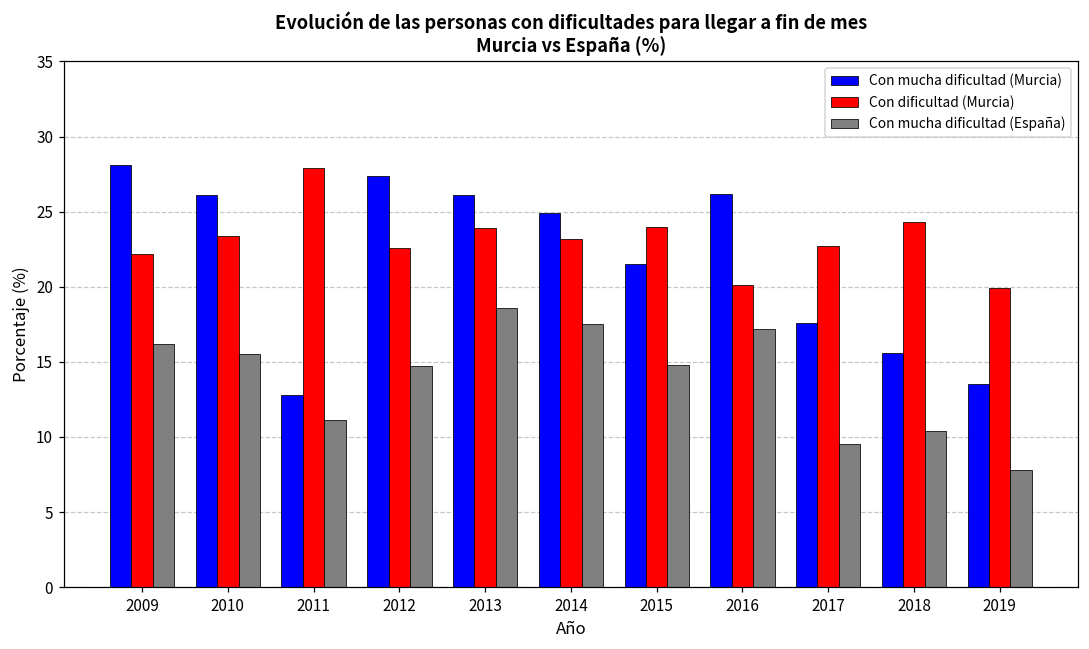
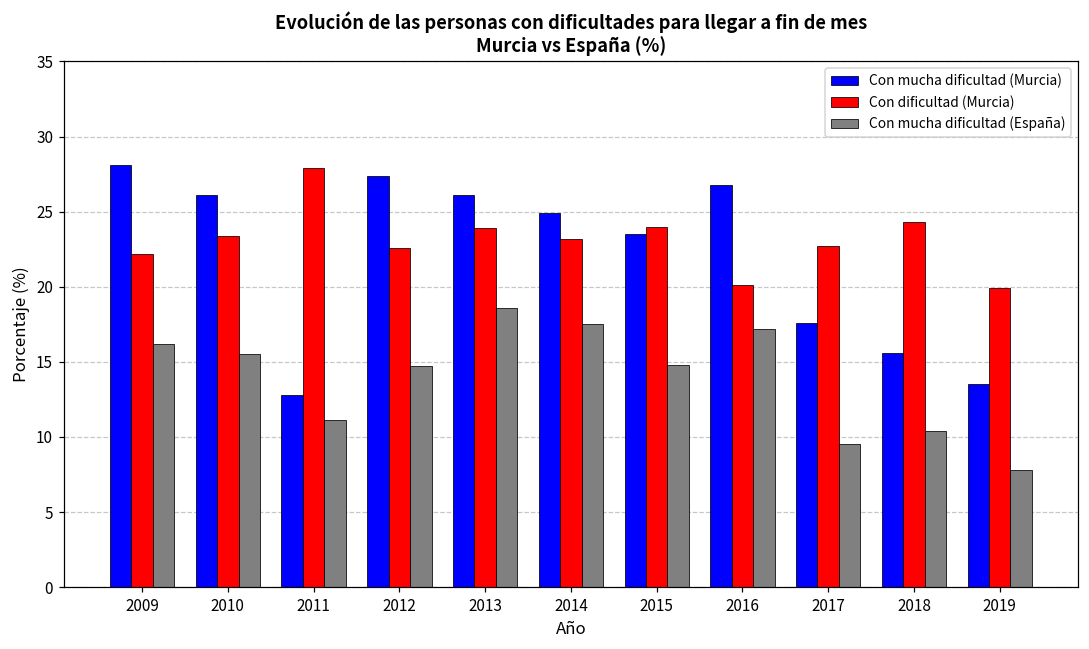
Con mucha dificultad (Murcia), 2015: 21.5 -> 23.5
Con mucha dificultad (Murcia), 2016: 26.2 -> 26.8
